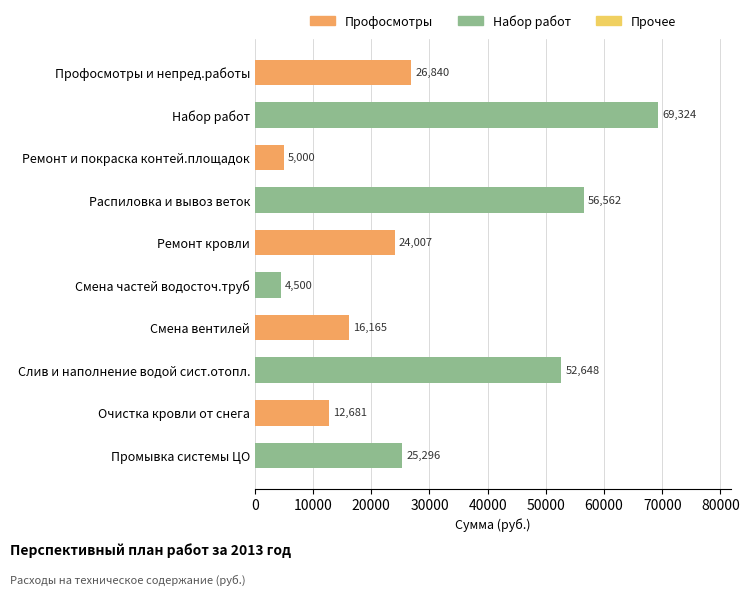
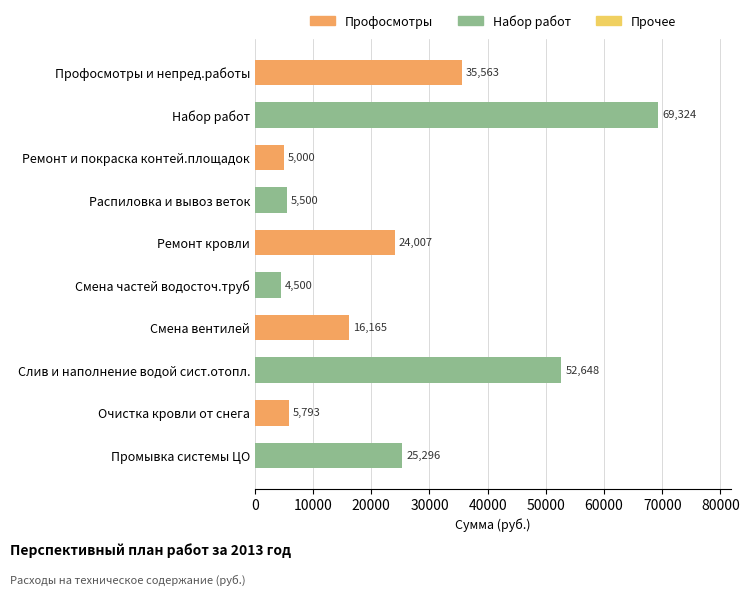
Профосмотры и непред.работы: 26,840 -> 35,563
Распиловка и вывоз веток: 56,562 -> 5,500
Очистка кровли от снега: 12,681 -> 5,793
